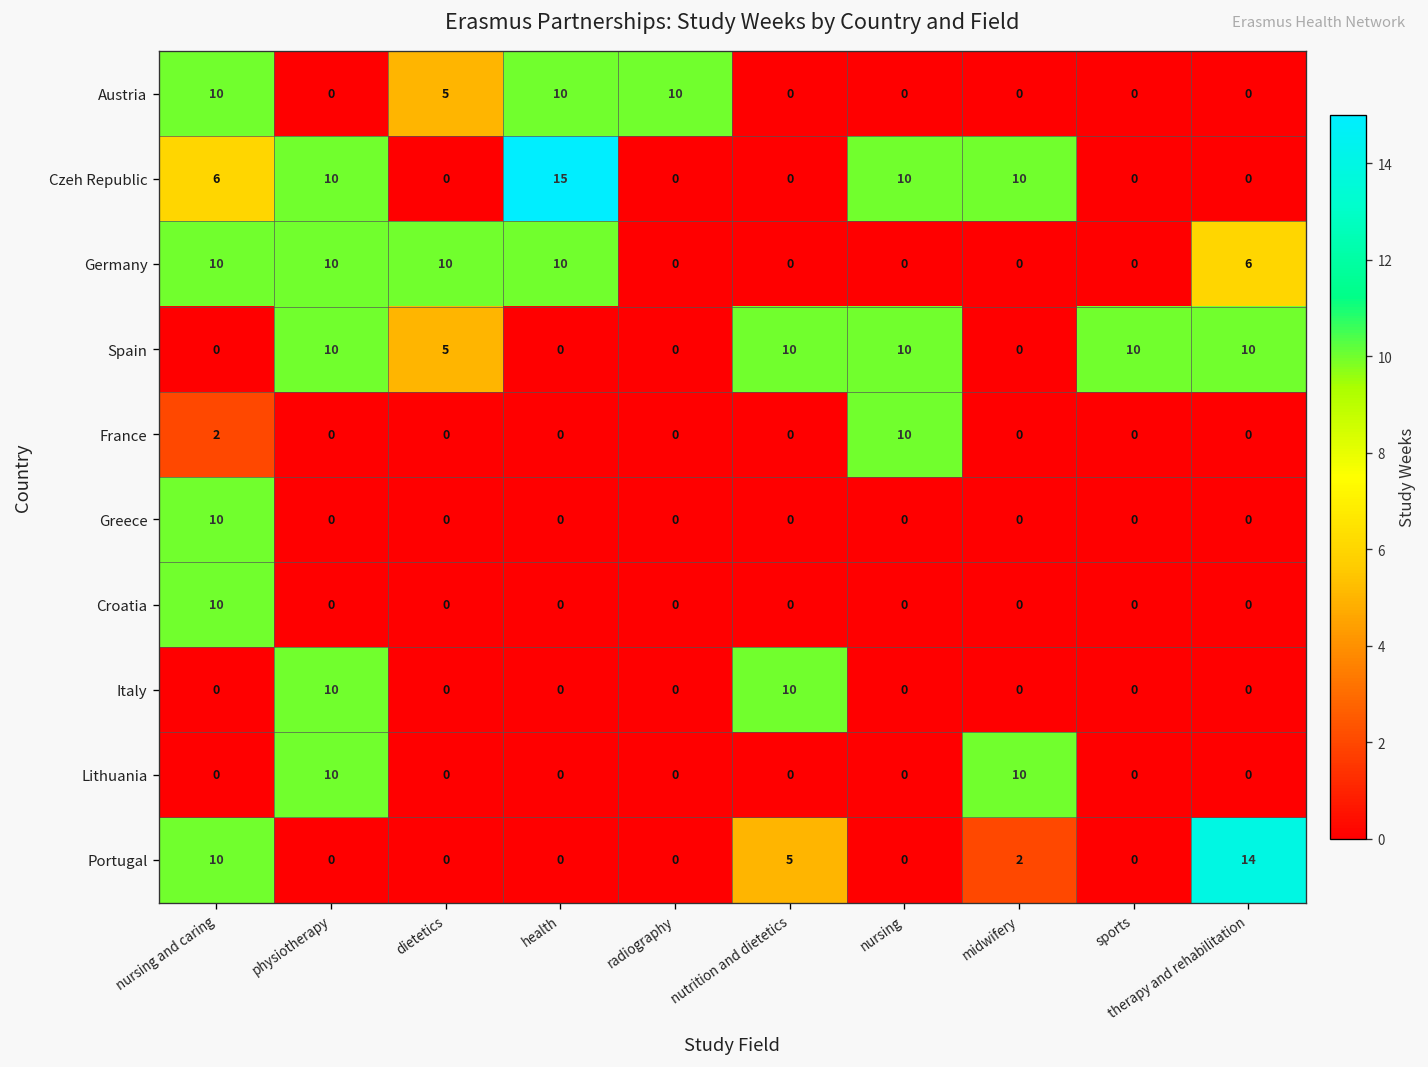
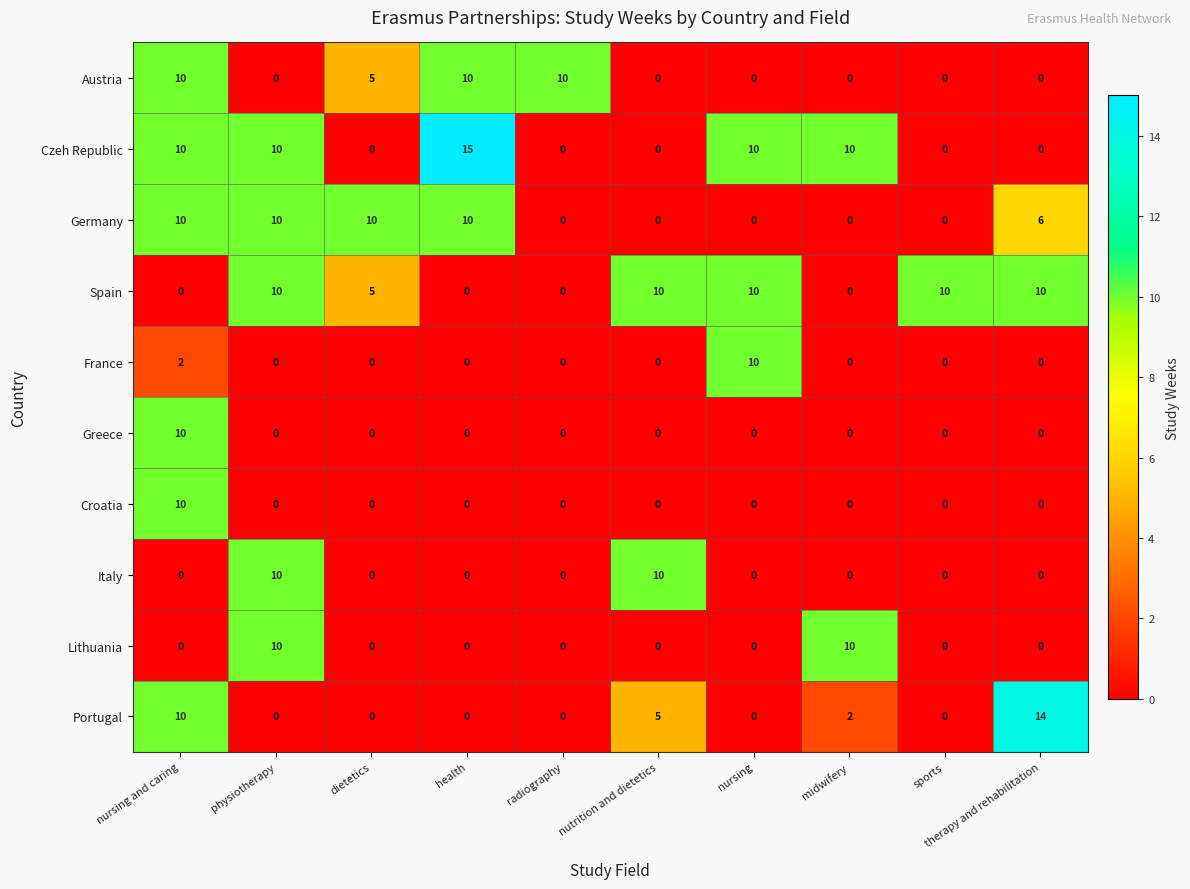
Czeh Republic, nursing and caring: 6 -> 10
